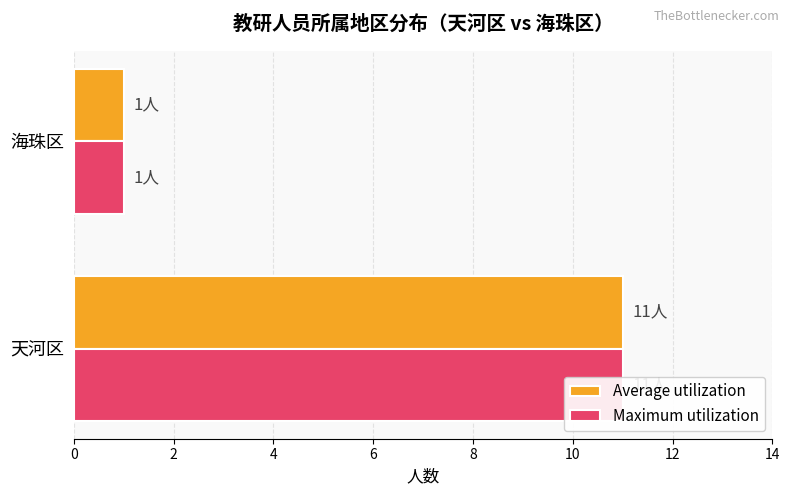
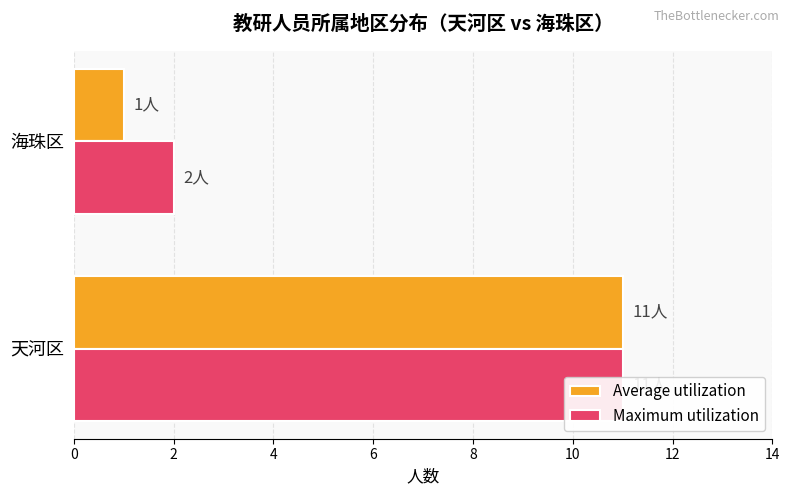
Maximum utilization, 海珠区: 1人 -> 2人
